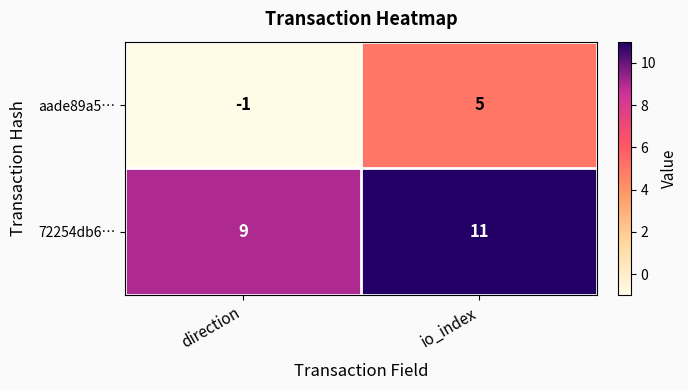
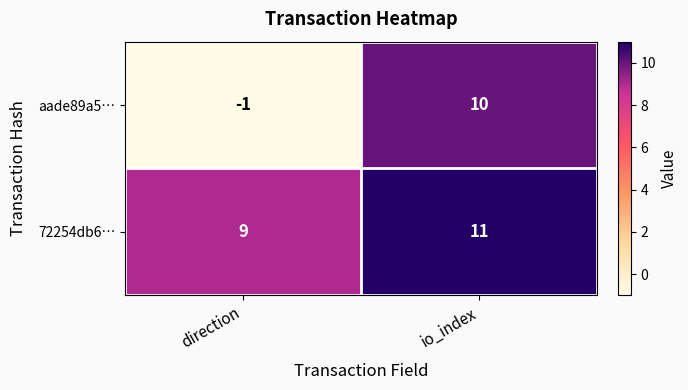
aade89a5…, io_index: 5 -> 10
